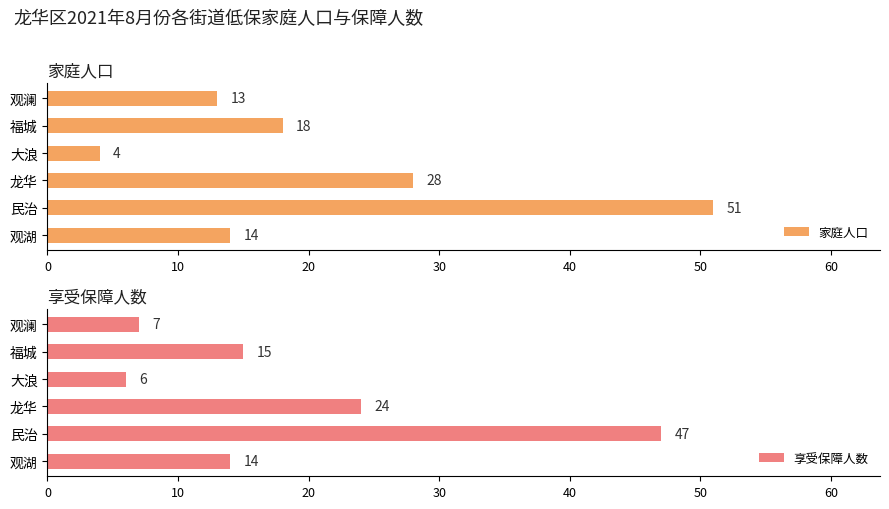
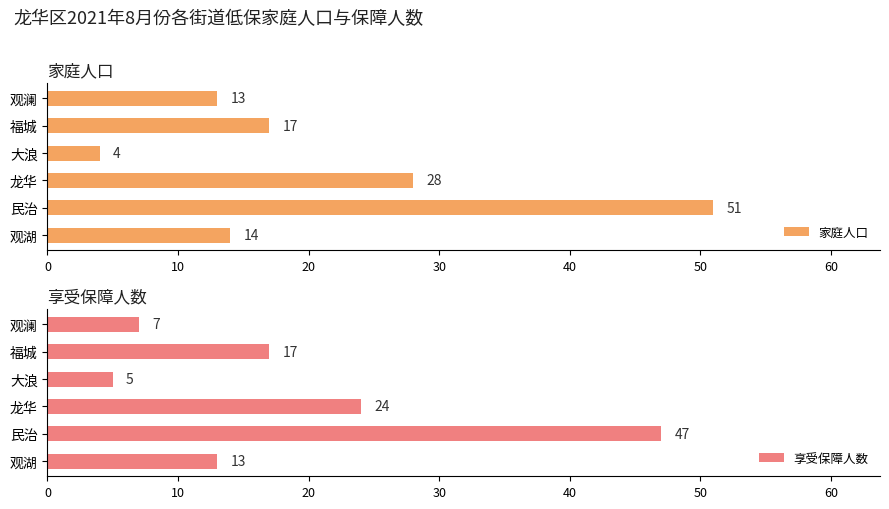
家庭人口, 福城: 18 -> 17
享受保障人数, 福城: 15 -> 17
享受保障人数, 大浪: 6 -> 5
享受保障人数, 观湖: 14 -> 13
